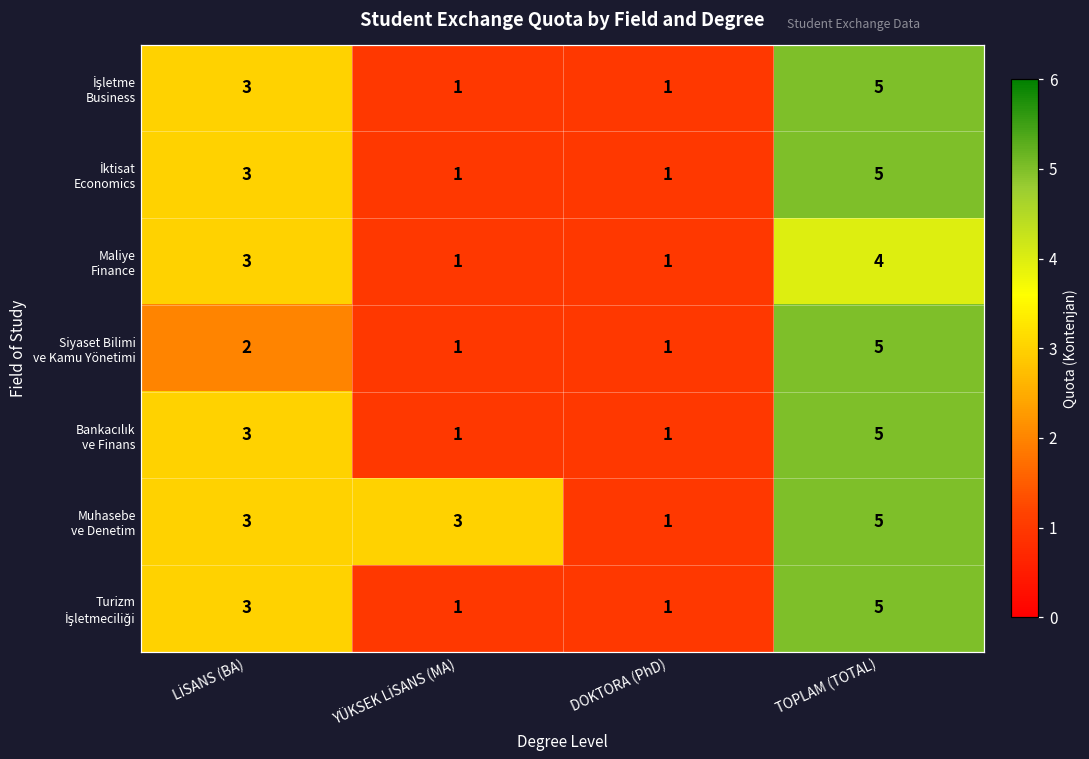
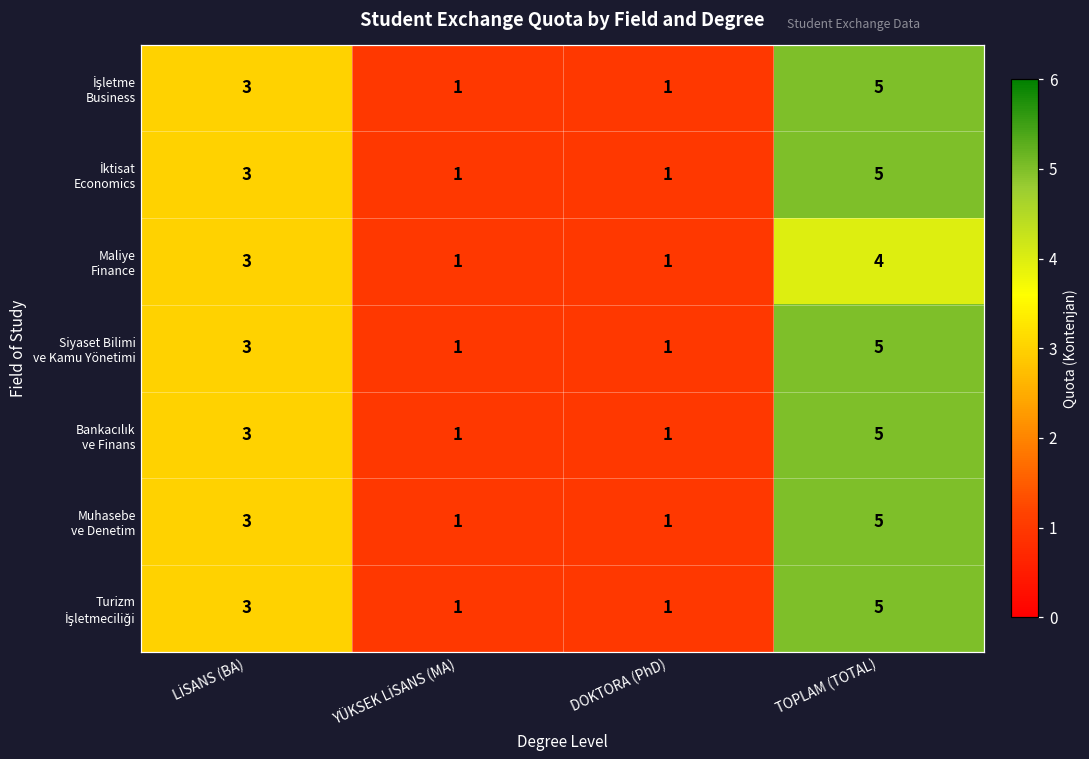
Siyaset Bilimi ve Kamu Yönetimi, LİSANS (BA): 2 -> 3
Muhasebe ve Denetim, YÜKSEK LİSANS (MA): 3 -> 1
